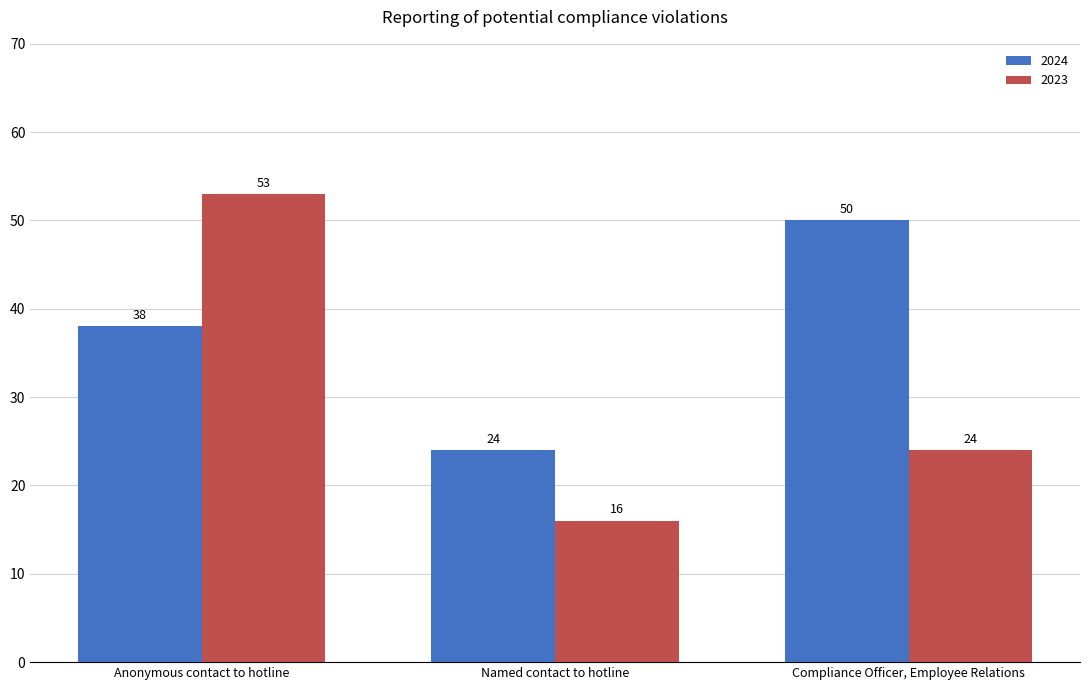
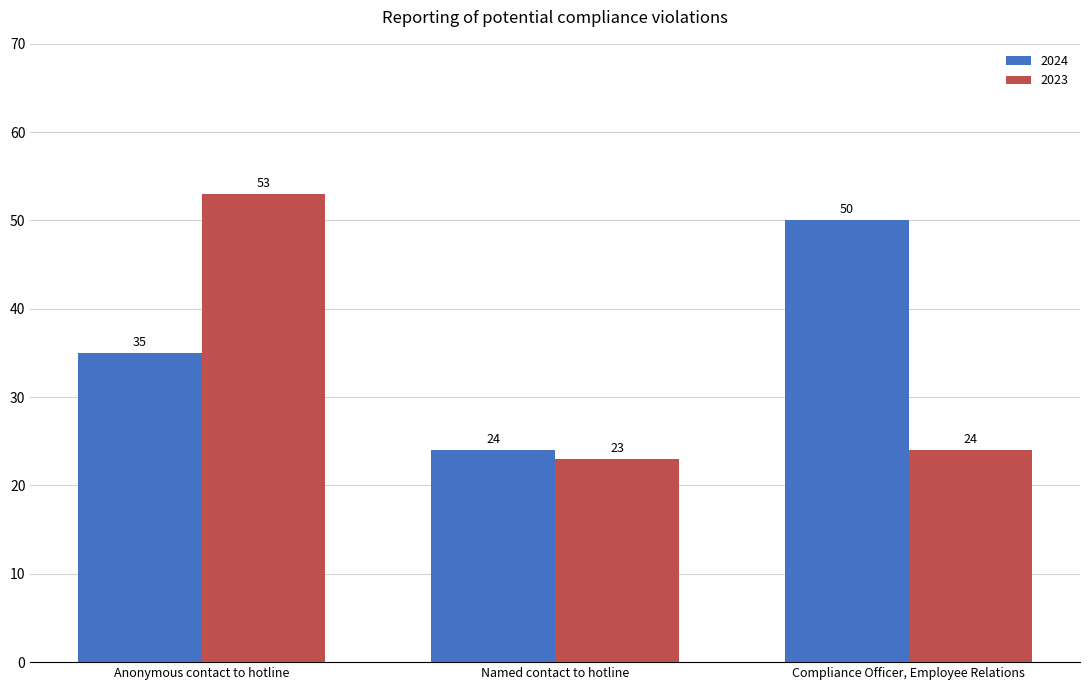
2024, Anonymous contact to hotline: 38 -> 35
2023, Named contact to hotline: 16 -> 23
